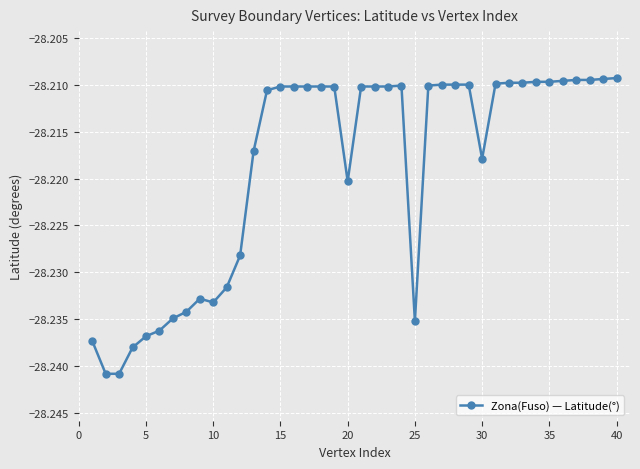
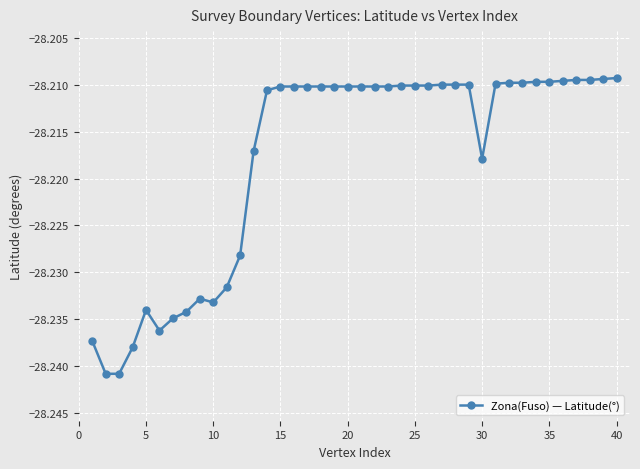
5: -28.237 -> -28.234
20: -28.220 -> -28.210
25: -28.235 -> -28.210
